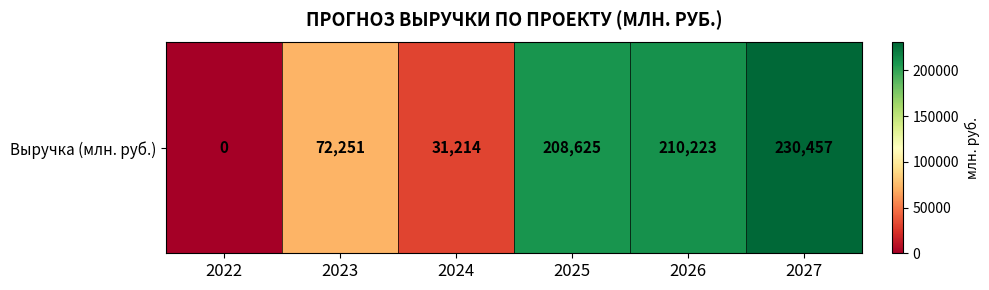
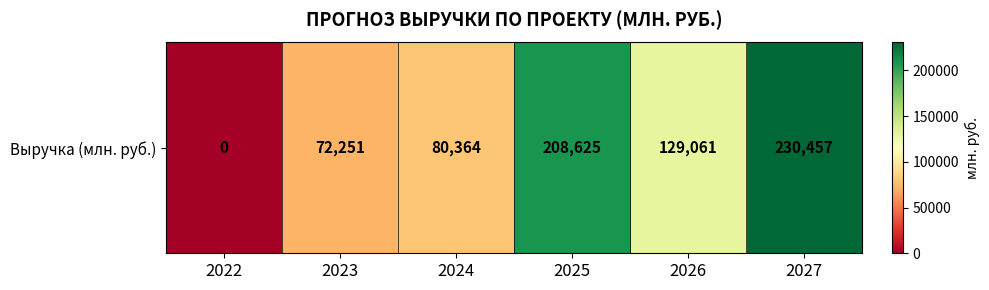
Выручка (млн. руб.), 2024: 31,214 -> 80,364
Выручка (млн. руб.), 2026: 210,223 -> 129,061
